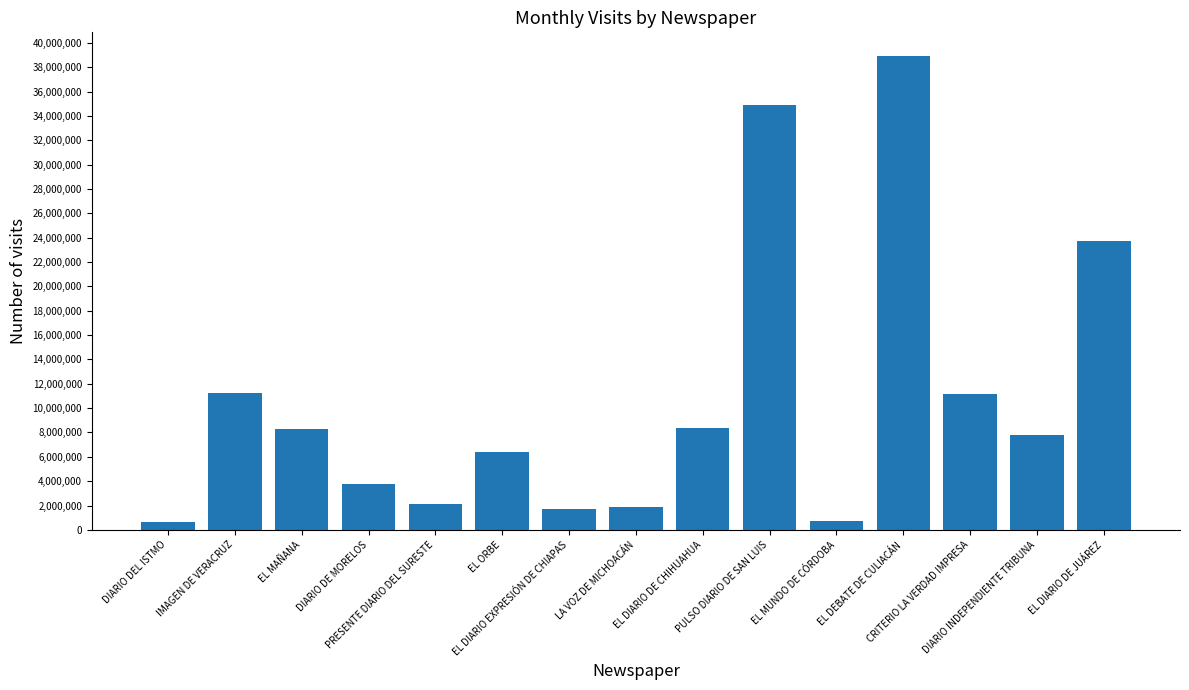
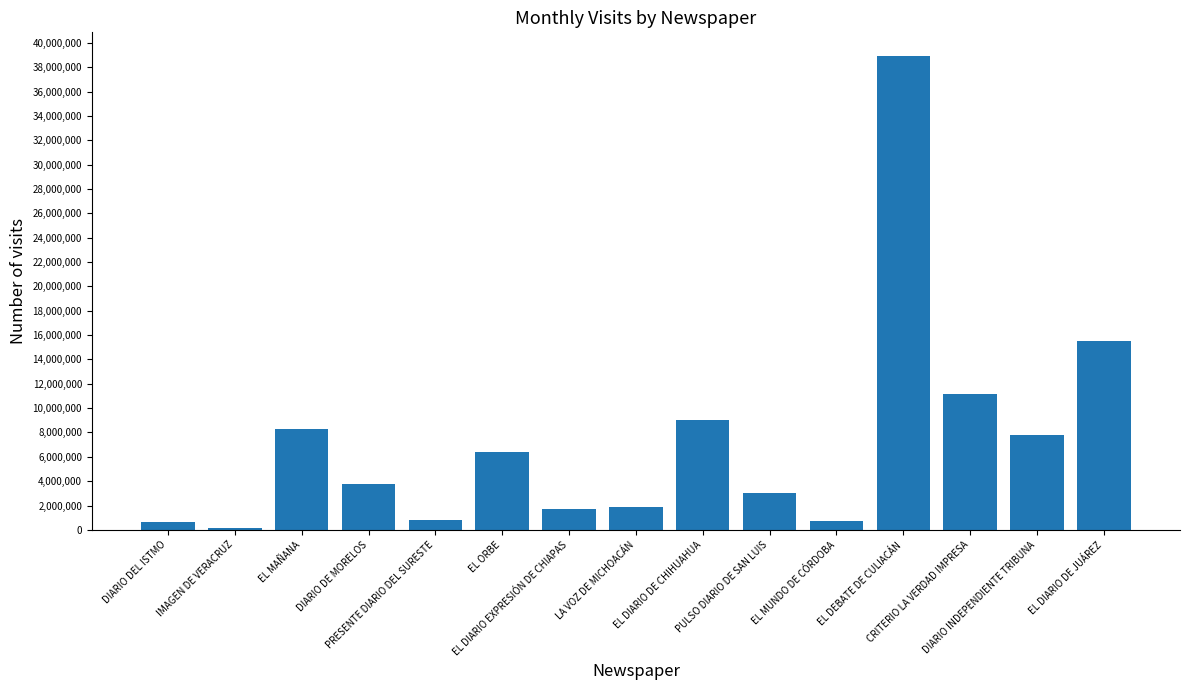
IMAGEN DE VERACRUZ: 11,300,000 -> 200,000
PRESENTE DIARIO DEL SURESTE: 2,100,000 -> 800,000
EL DIARIO DE CHIHUAHUA: 8,300,000 -> 9,000,000
PULSO DIARIO DE SAN LUIS: 34,900,000 -> 3,000,000
EL DIARIO DE JUÁREZ: 23,700,000 -> 15,500,000
